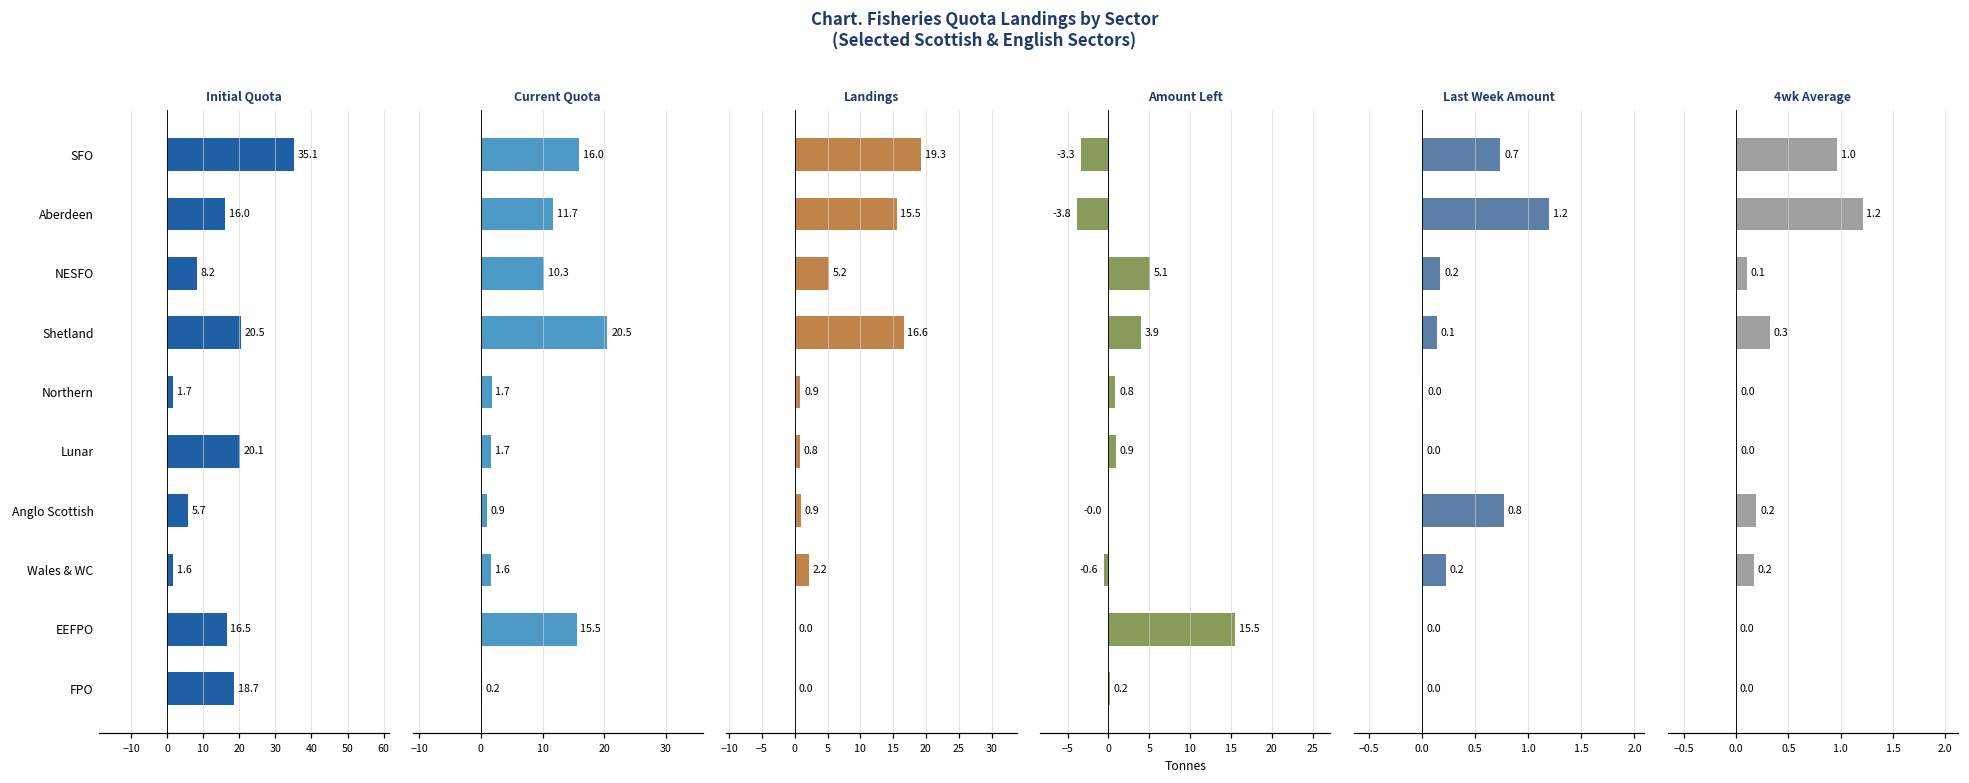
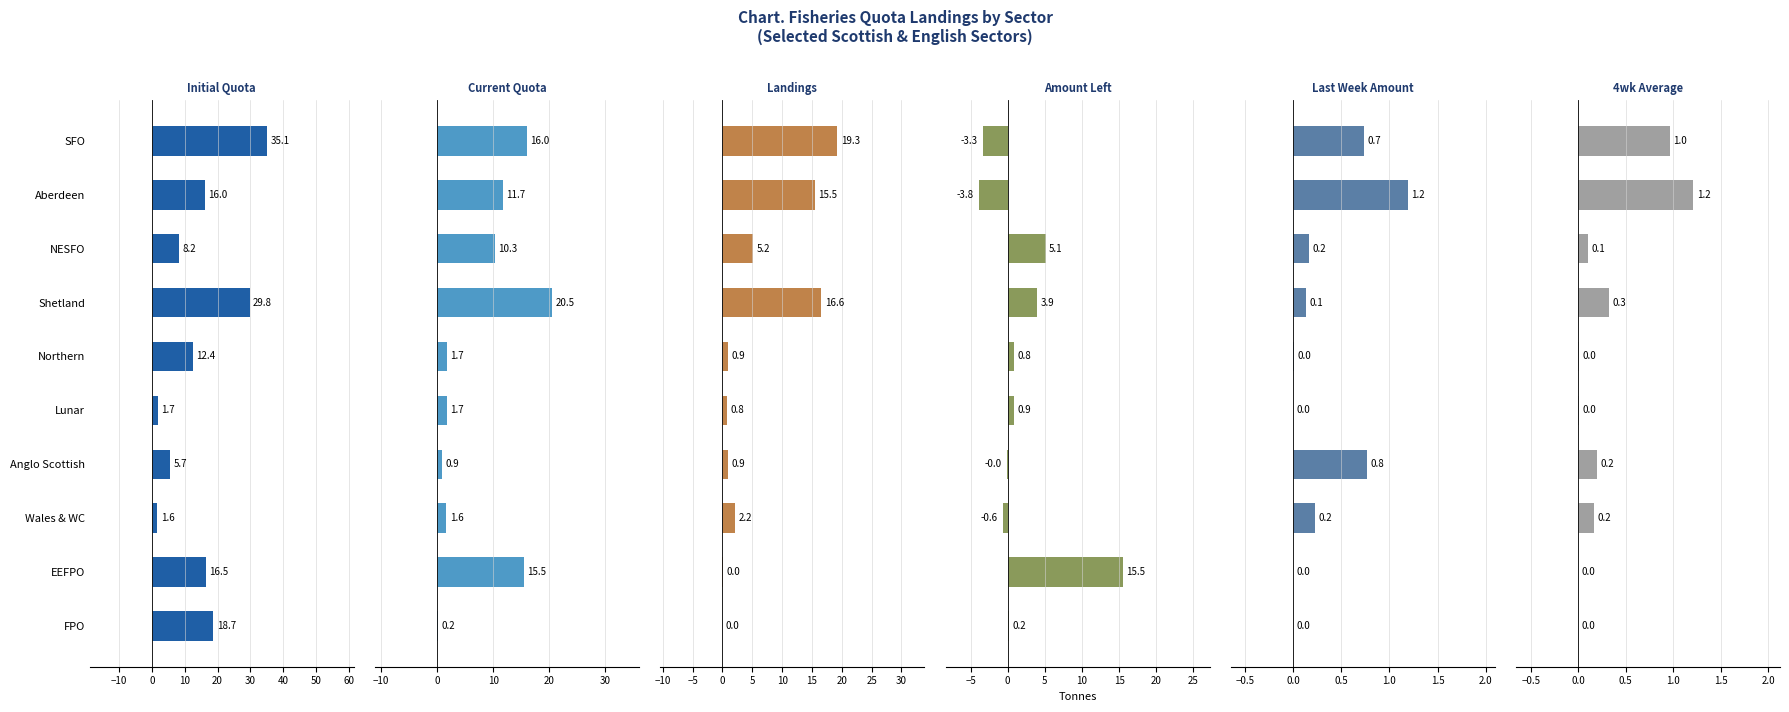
Initial Quota, Shetland: 20.5 -> 29.8
Initial Quota, Northern: 1.7 -> 12.4
Initial Quota, Lunar: 20.1 -> 1.7
